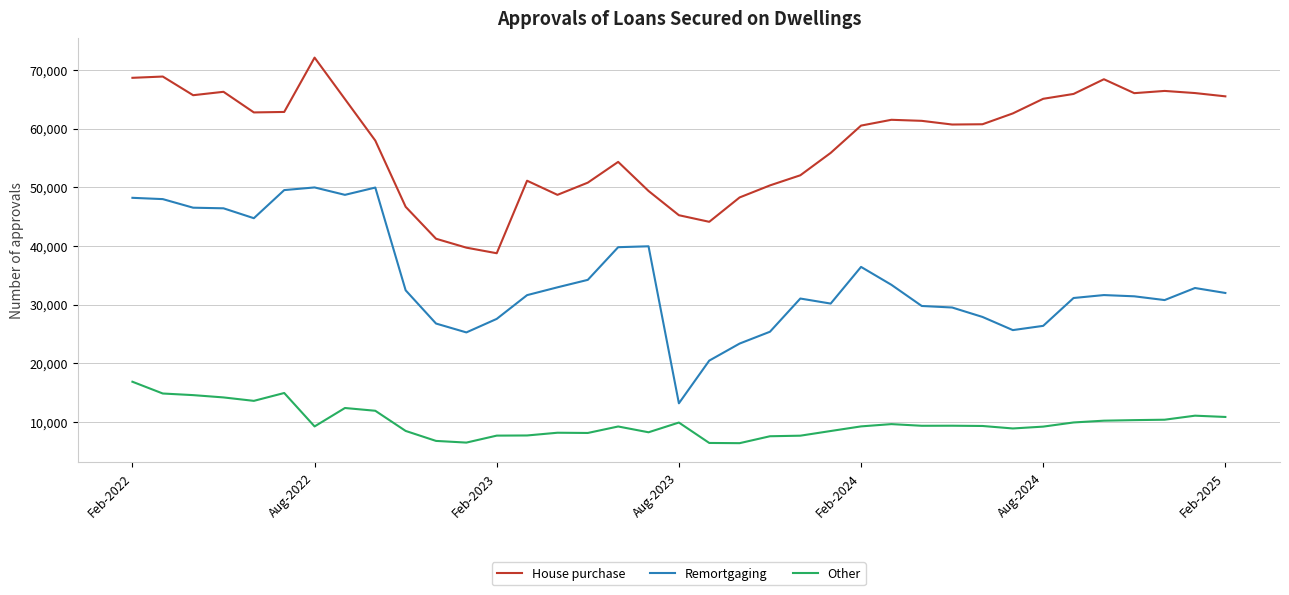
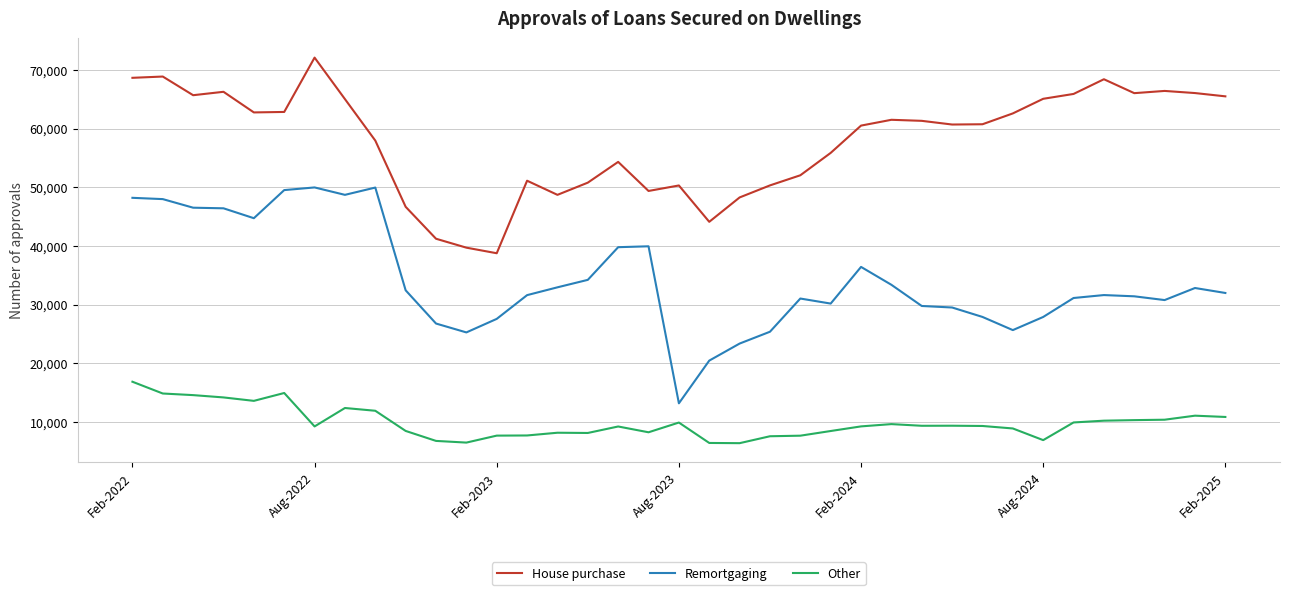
House purchase, Aug-2023: 45,000 -> 50,000
Remortgaging, Aug-2024: 26,000 -> 28,000
Other, Aug-2024: 9,000 -> 7,000
